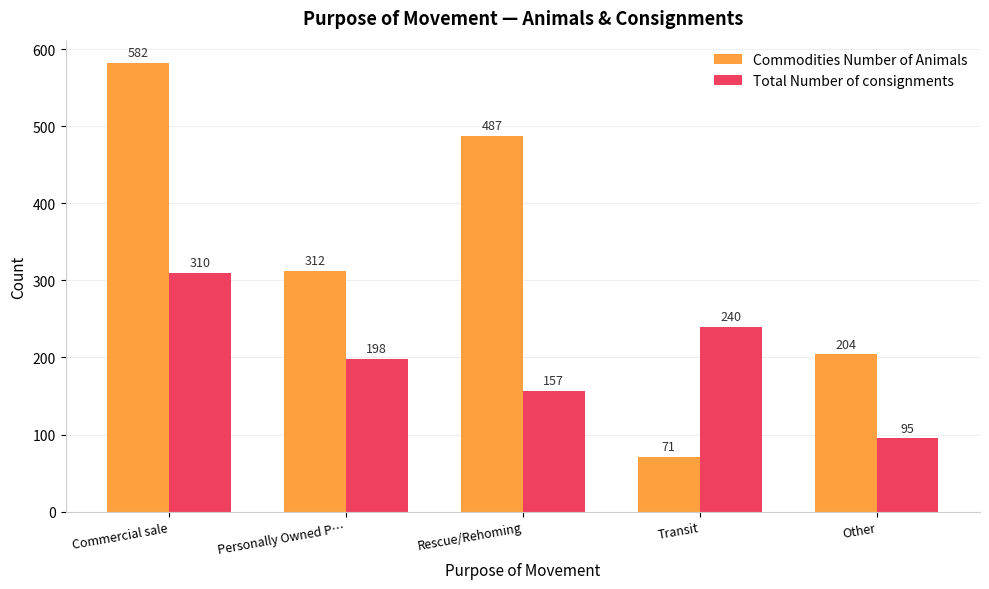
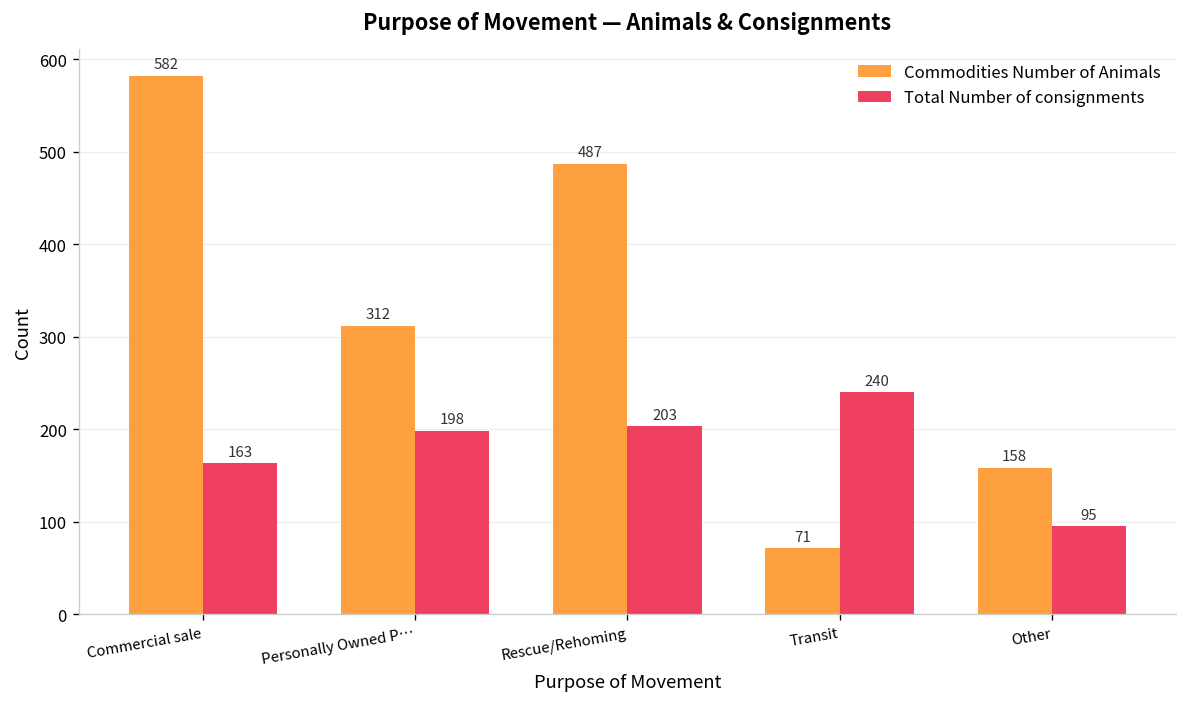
Total Number of consignments, Commercial sale: 310 -> 163
Total Number of consignments, Rescue/Rehoming: 157 -> 203
Commodities Number of Animals, Other: 204 -> 158
